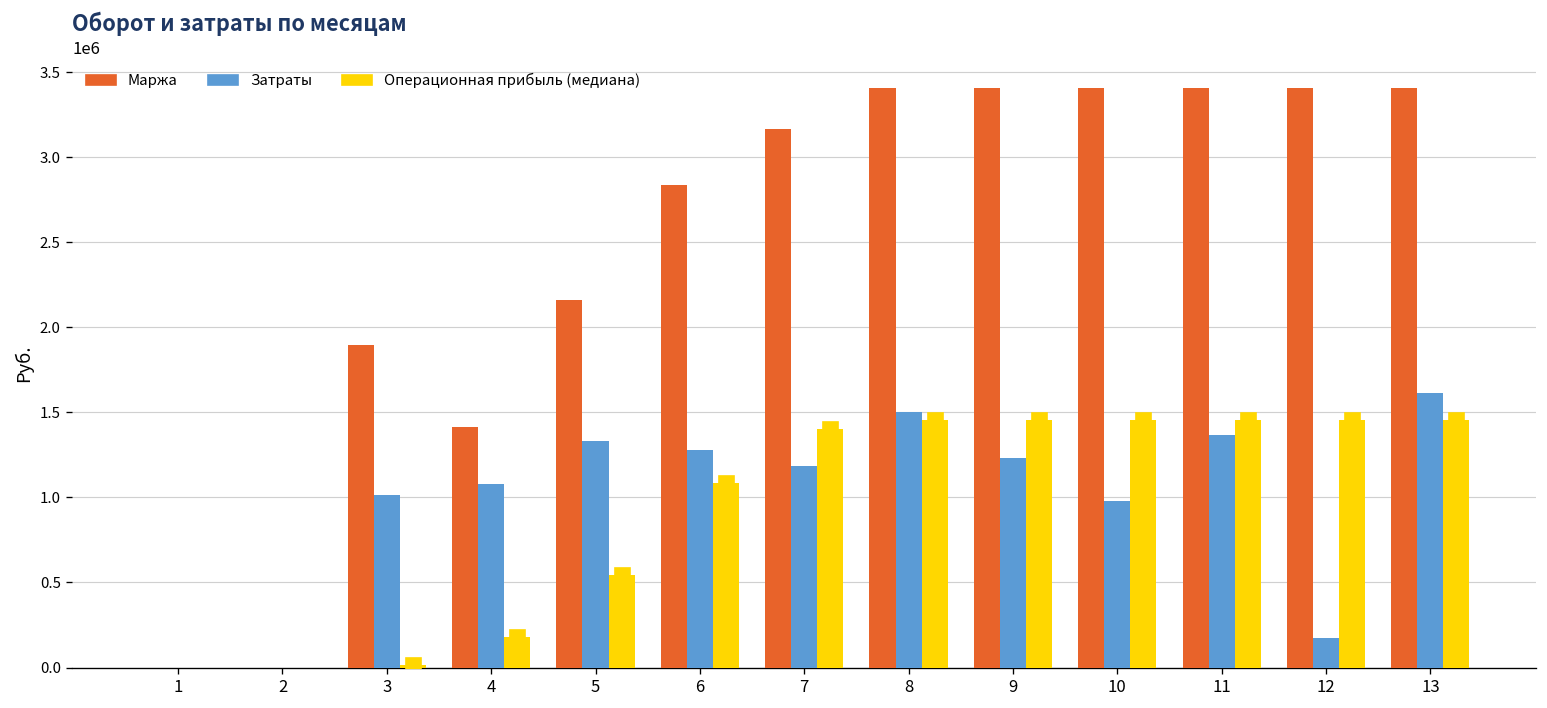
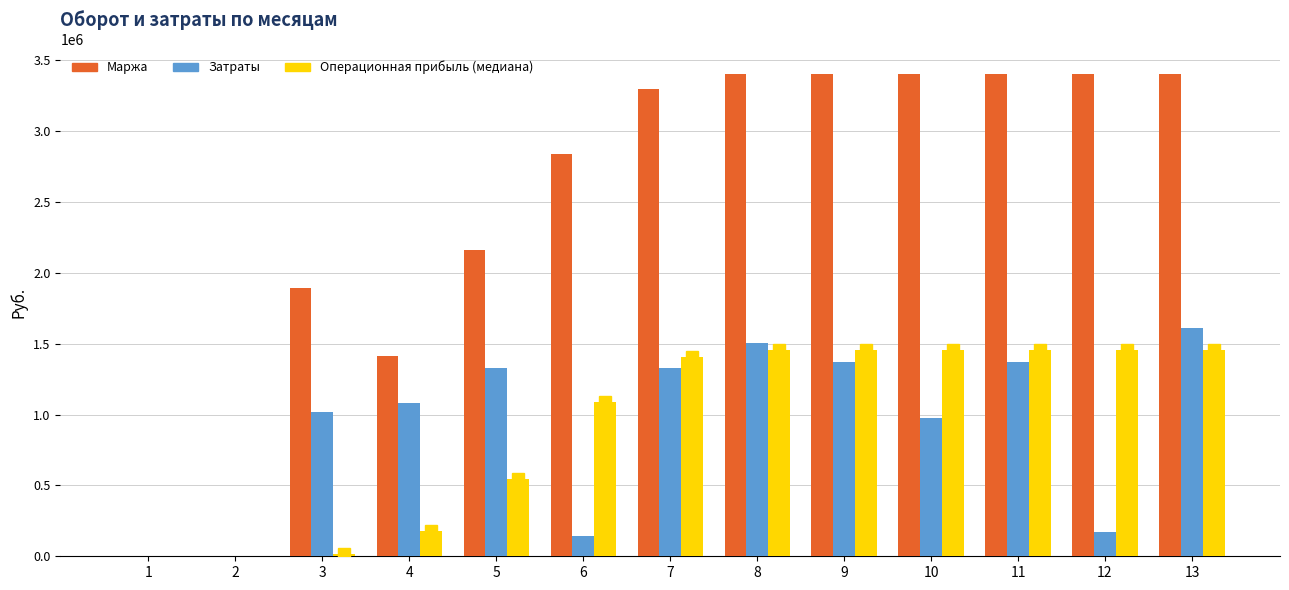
Затраты, 6: 1280000 -> 140000
Маржа, 7: 3160000 -> 3290000
Затраты, 7: 1190000 -> 1330000
Затраты, 9: 1230000 -> 1370000
